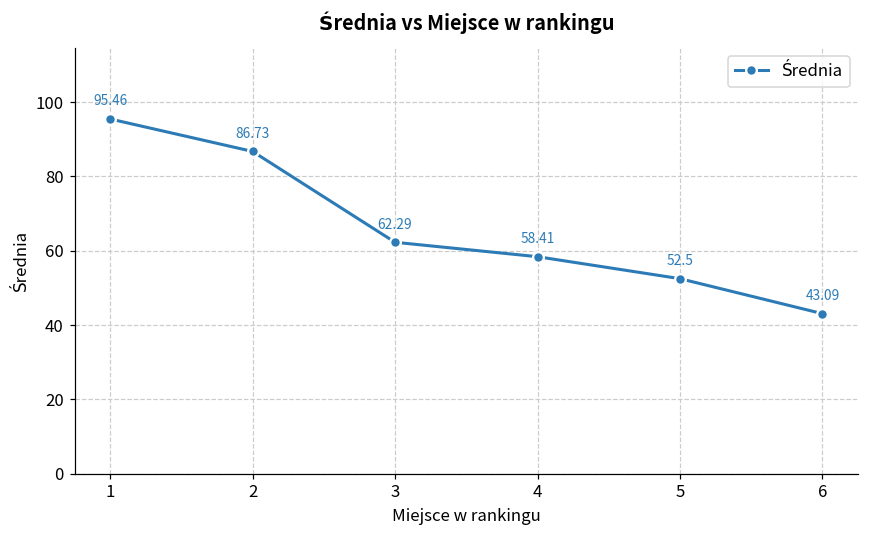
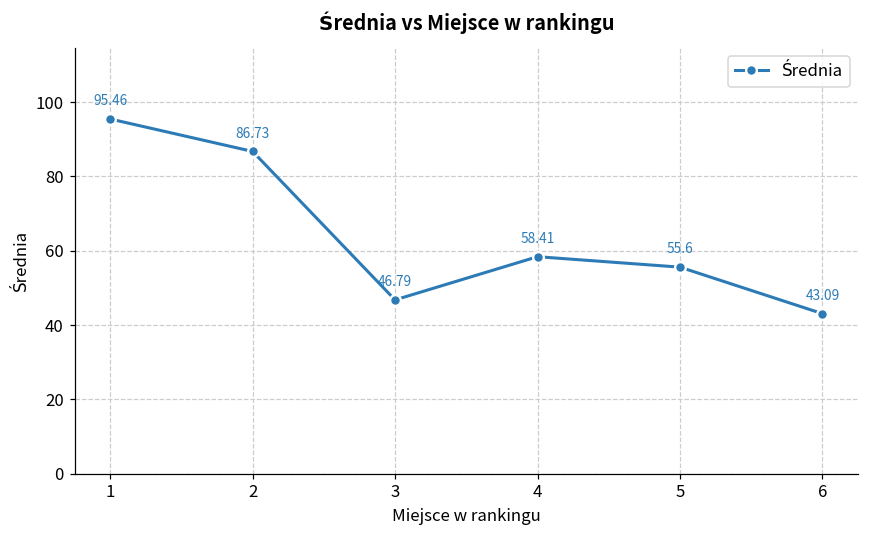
3: 62.29 -> 46.79
5: 52.5 -> 55.6
